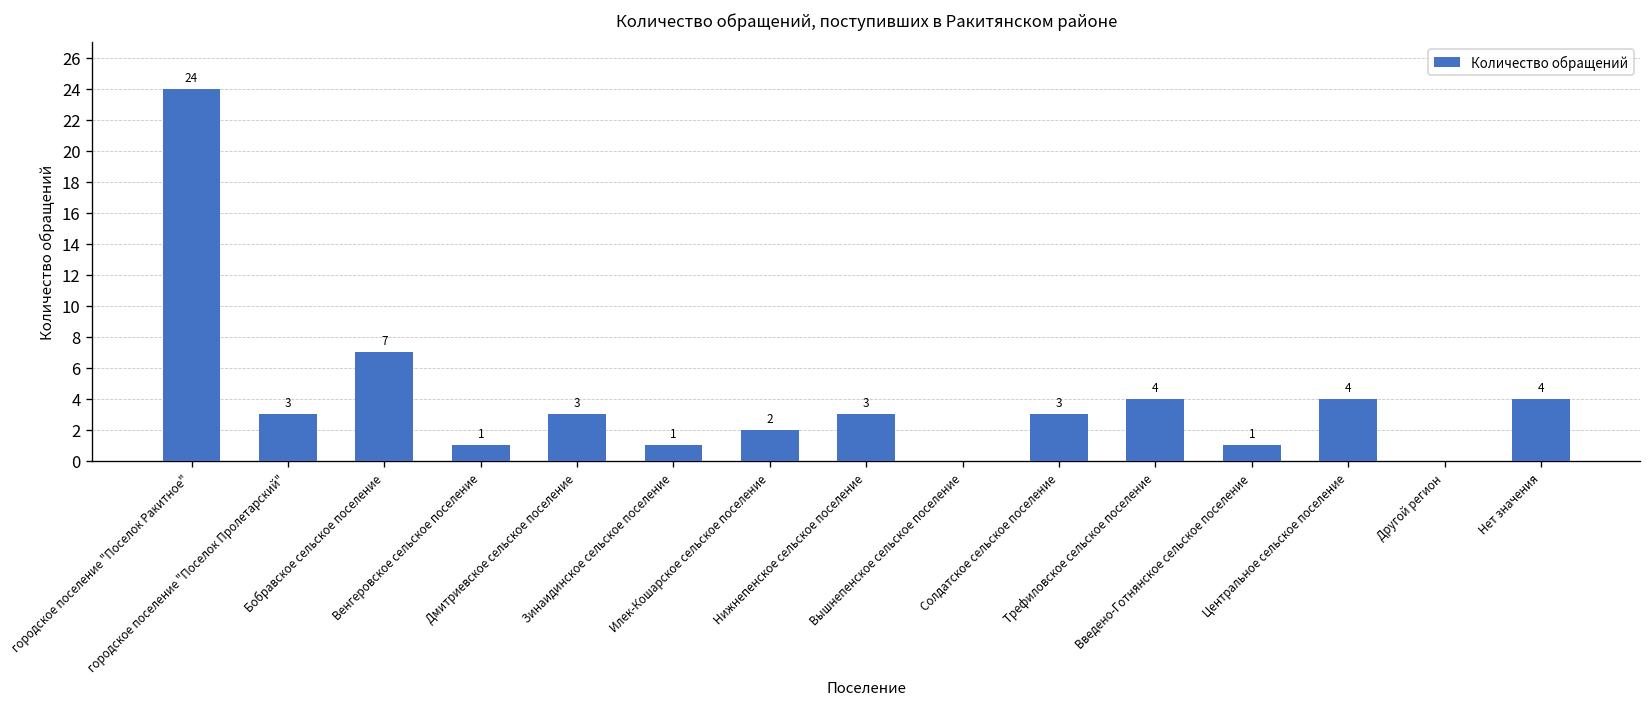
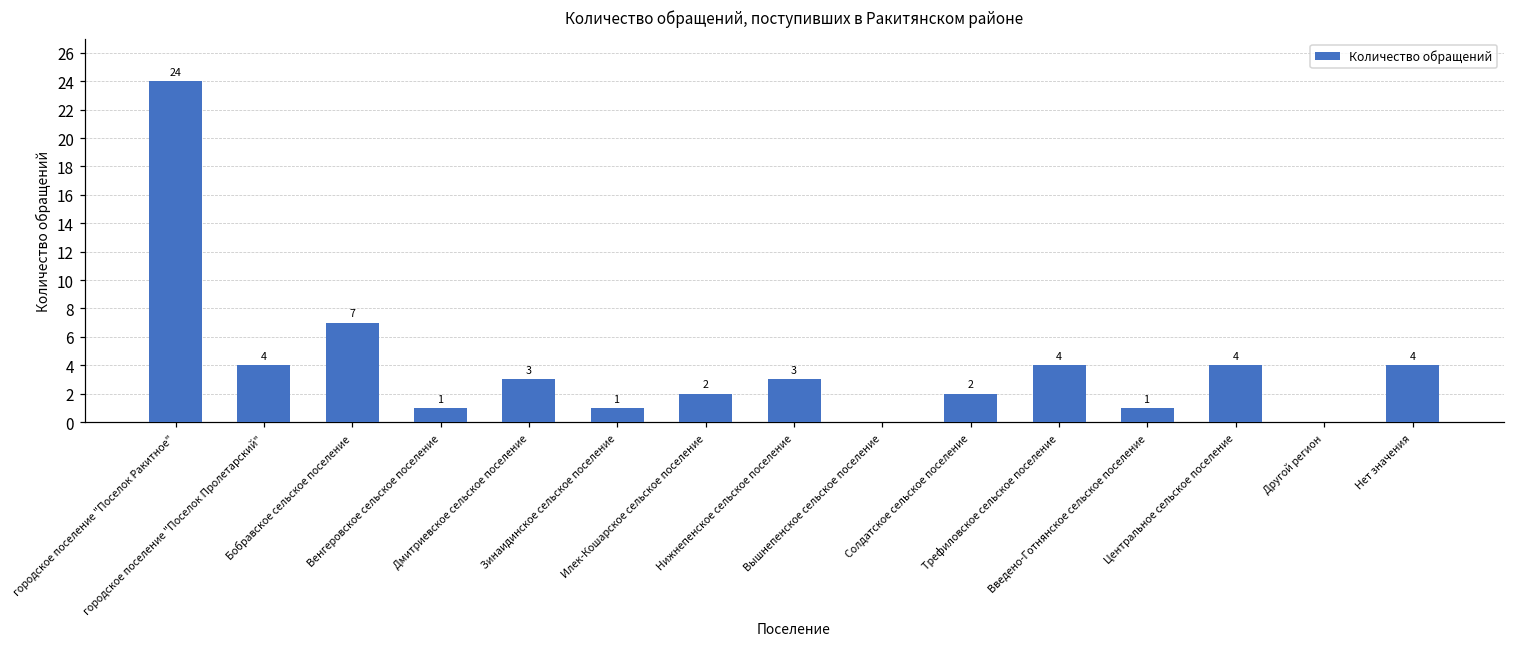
городское поселение "Поселок Пролетарский": 3 -> 4
Солдатское сельское поселение: 3 -> 2
